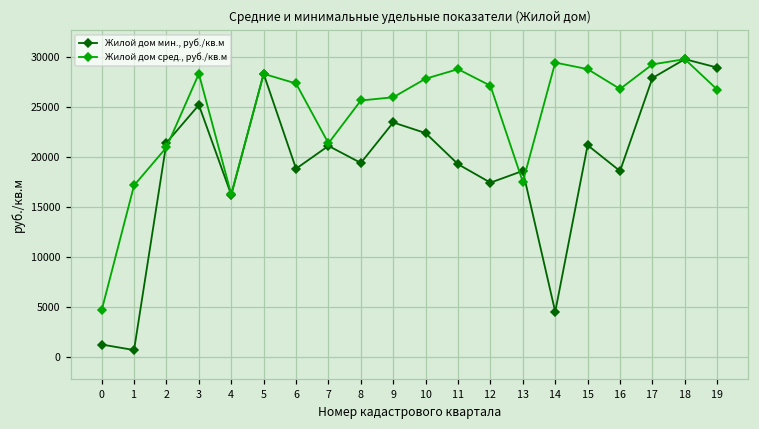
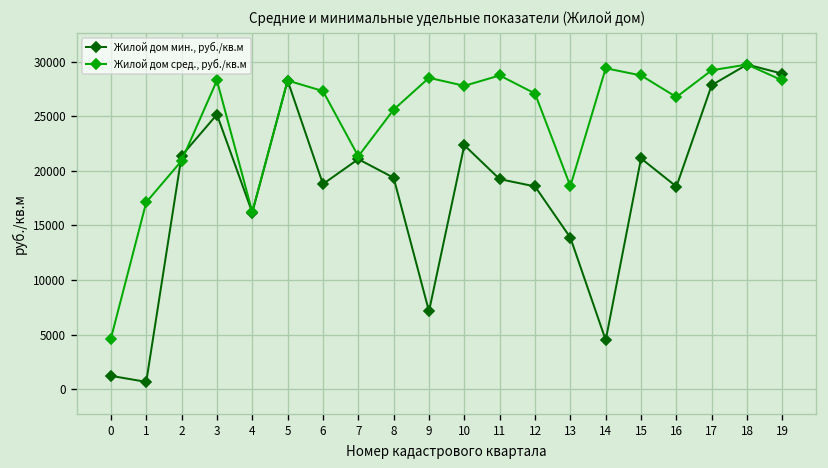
Жилой дом мин., руб./кв.м, 9: 23000 -> 7000
Жилой дом сред., руб./кв.м, 9: 26000 -> 29000
Жилой дом мин., руб./кв.м, 12: 17000 -> 19000
Жилой дом мин., руб./кв.м, 13: 19000 -> 14000
Жилой дом сред., руб./кв.м, 13: 17000 -> 19000
Жилой дом сред., руб./кв.м, 19: 27000 -> 28000
